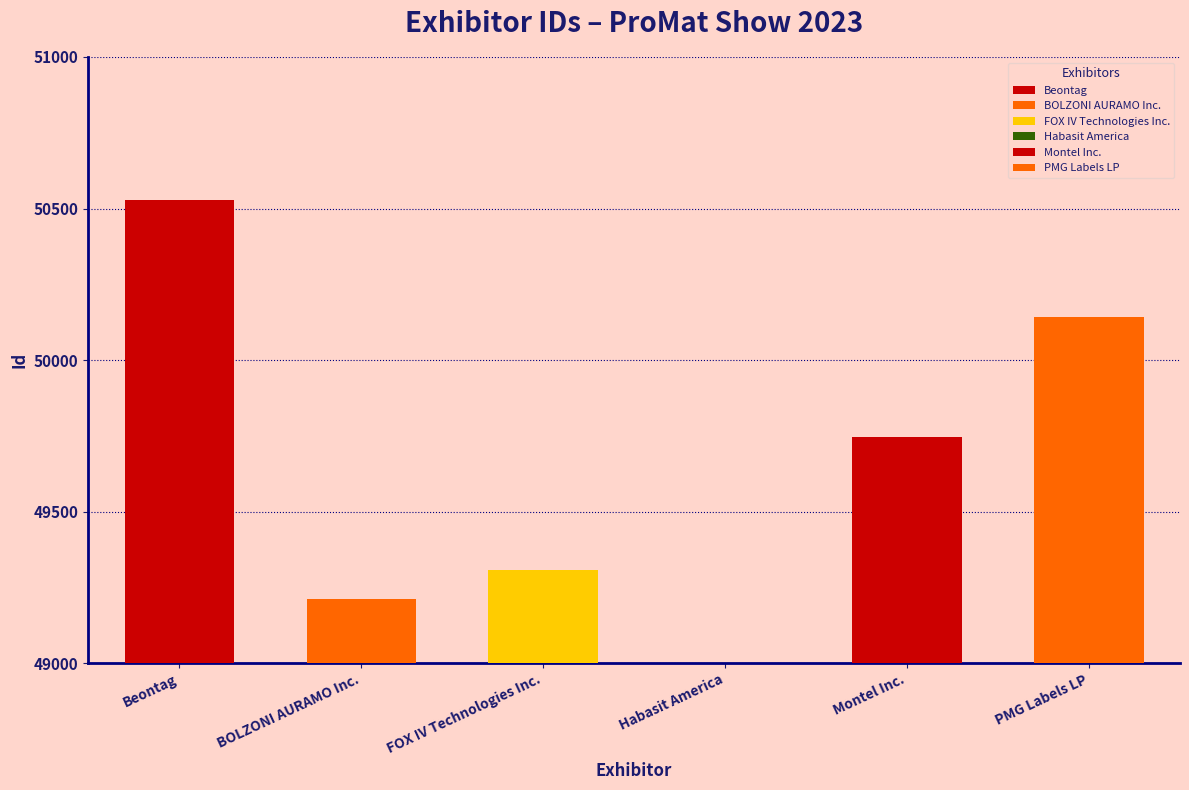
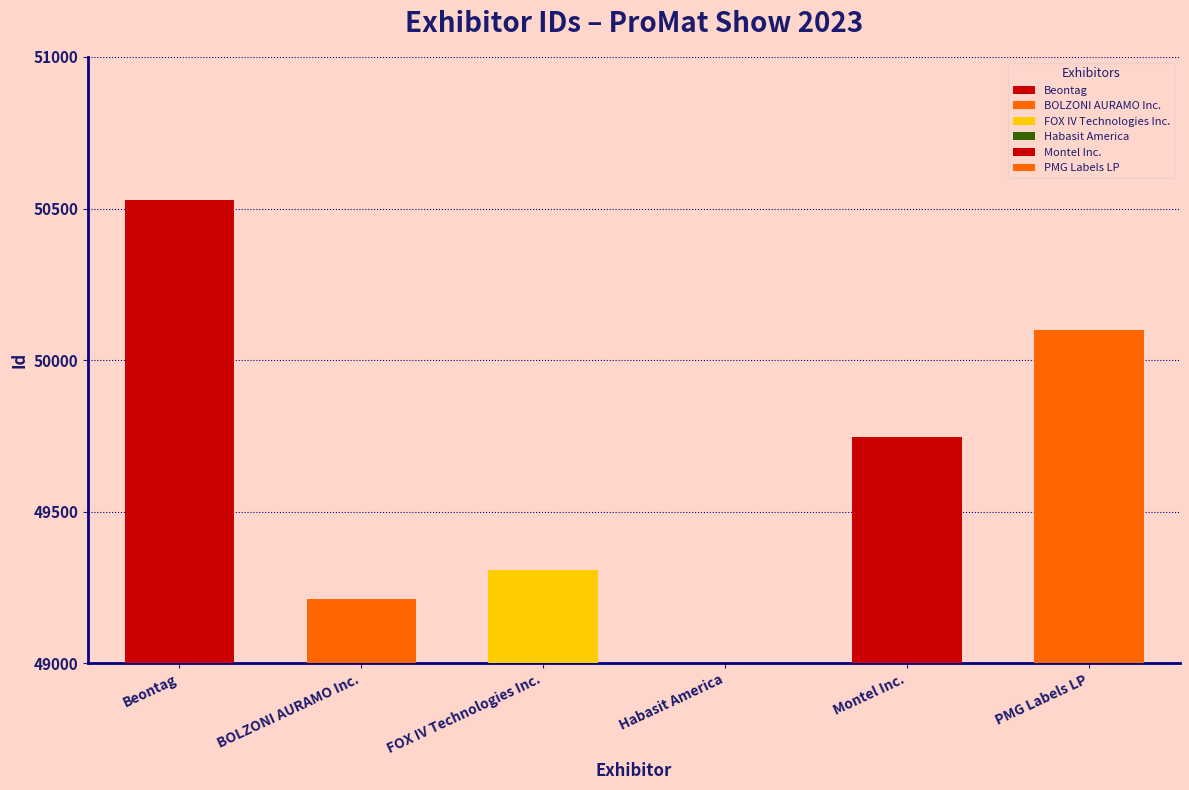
PMG Labels LP: 50140 -> 50100
